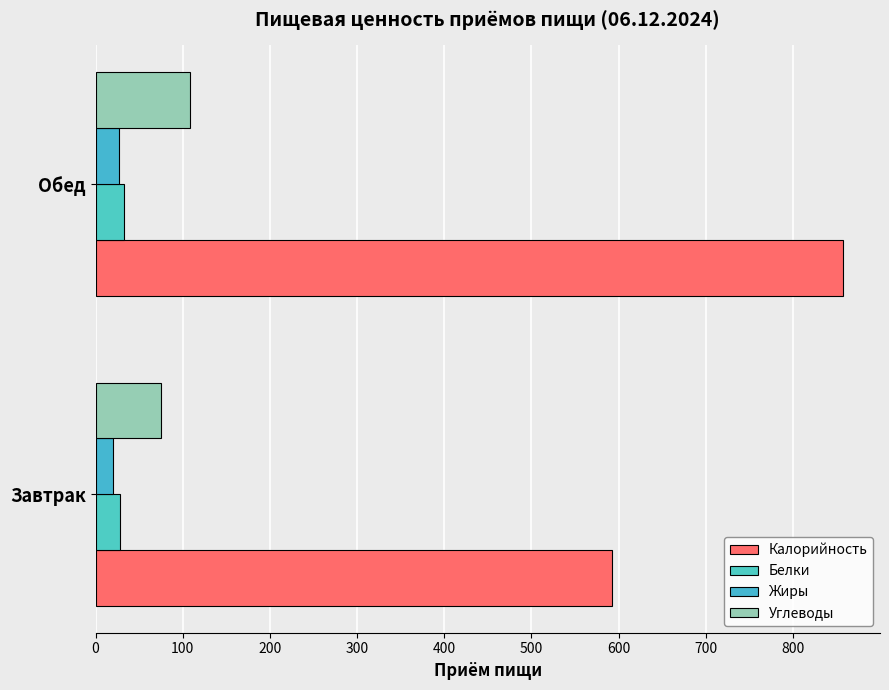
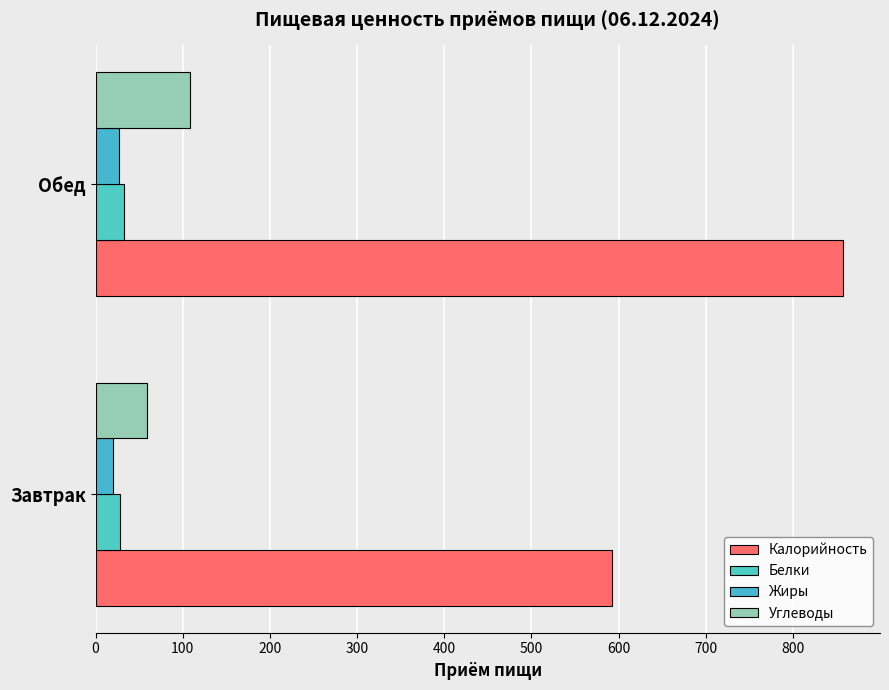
Углеводы, Завтрак: 70 -> 60
